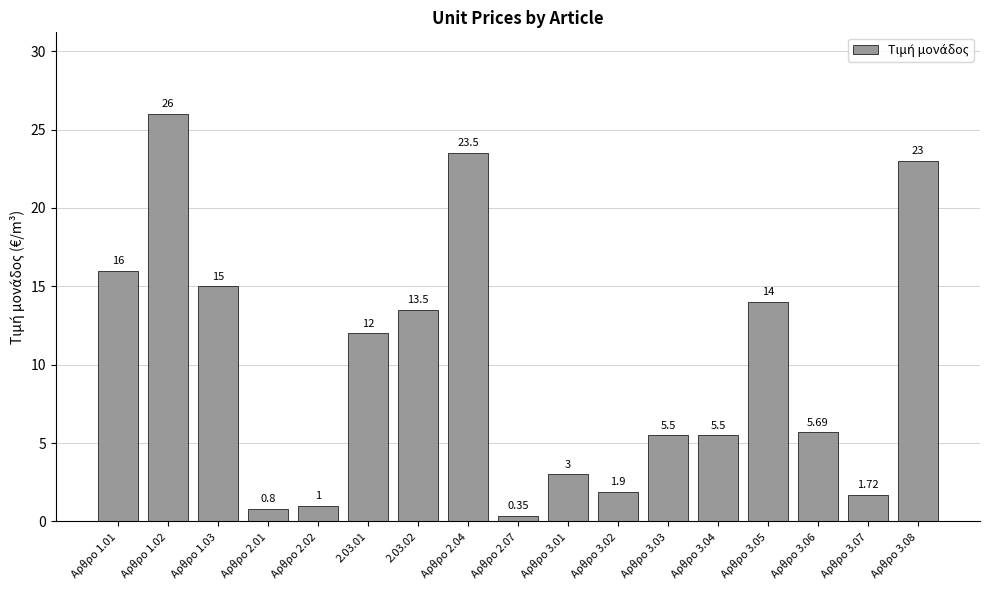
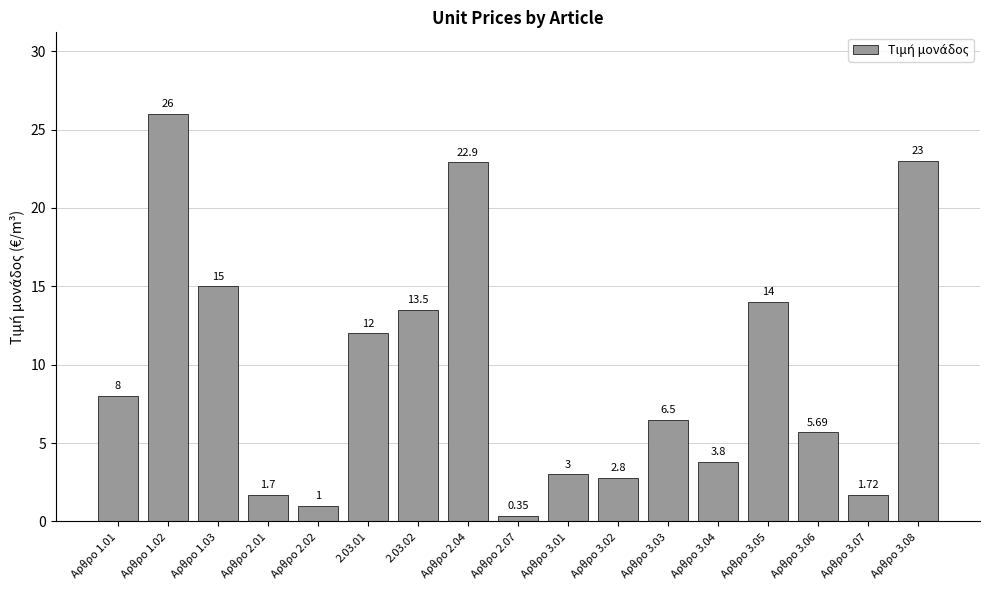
Αρθρο 1.01: 16 -> 8
Αρθρο 2.01: 0.8 -> 1.7
Αρθρο 2.04: 23.5 -> 22.9
Αρθρο 3.02: 1.9 -> 2.8
Αρθρο 3.03: 5.5 -> 6.5
Αρθρο 3.04: 5.5 -> 3.8
